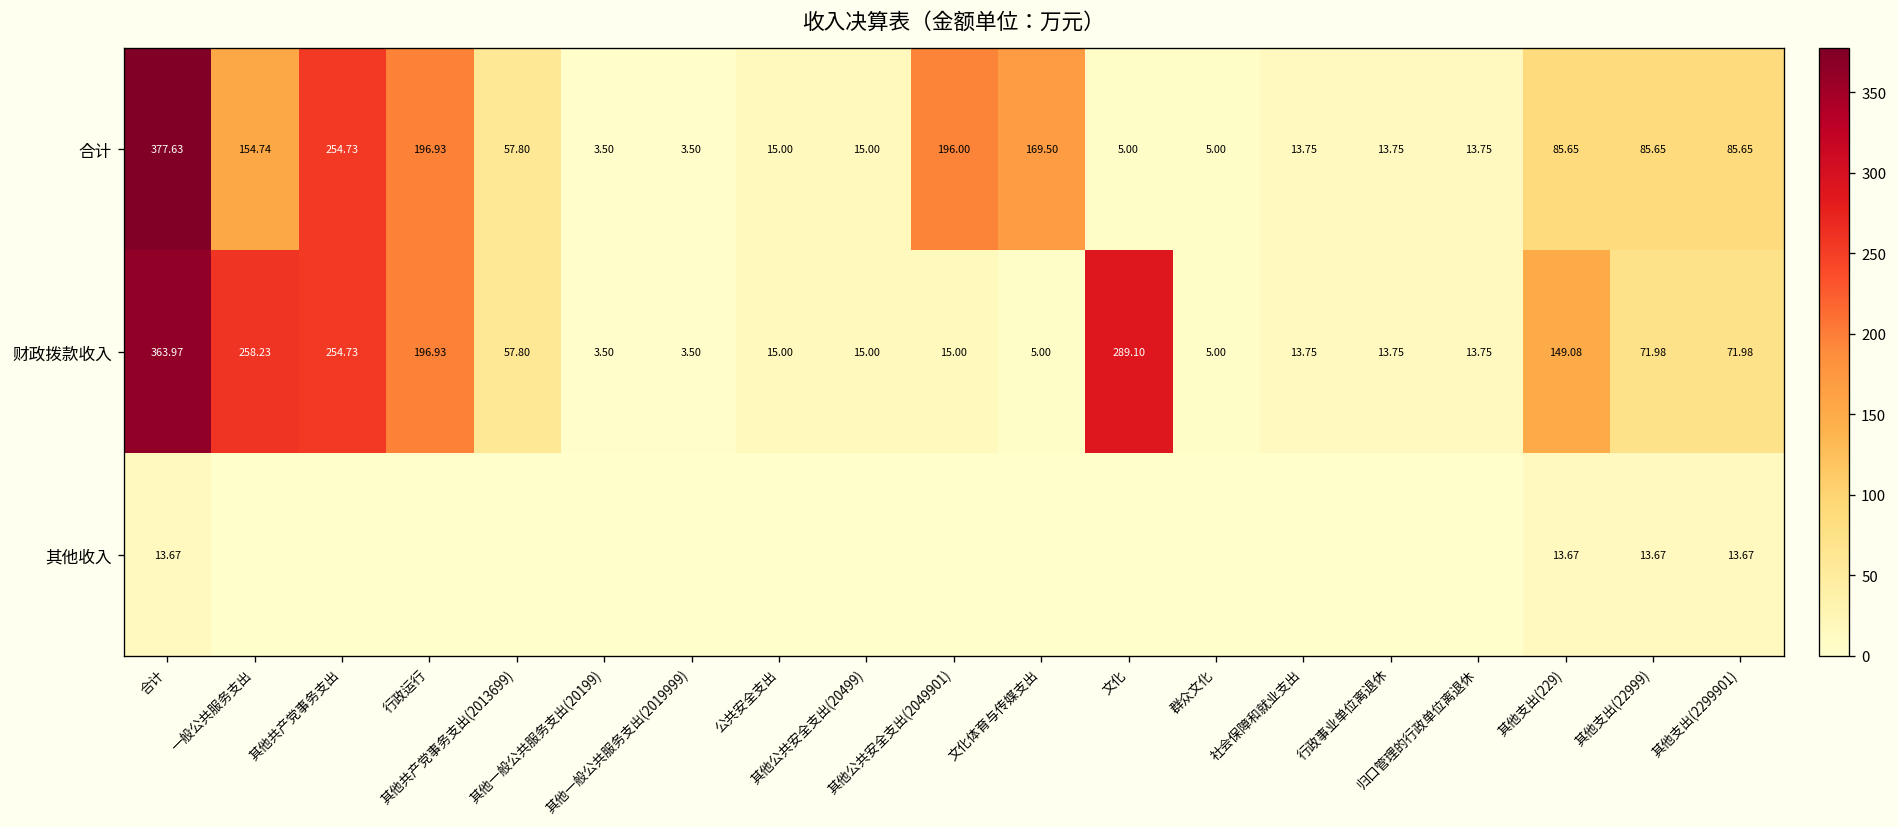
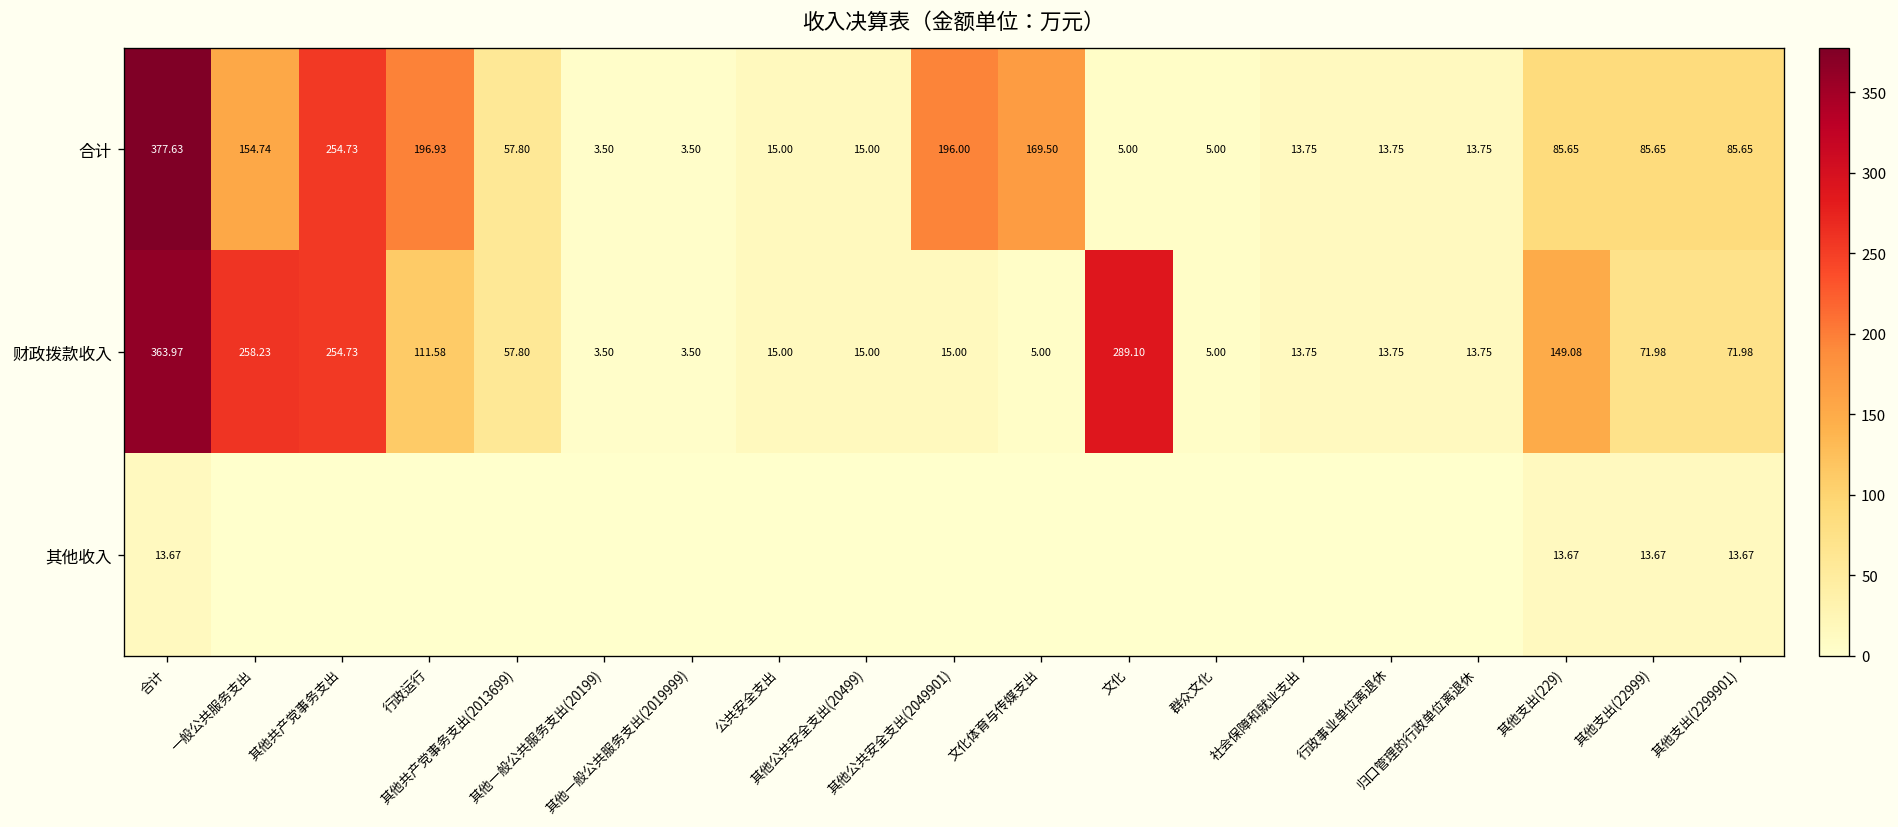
财政拨款收入, 行政运行: 196.93 -> 111.58
